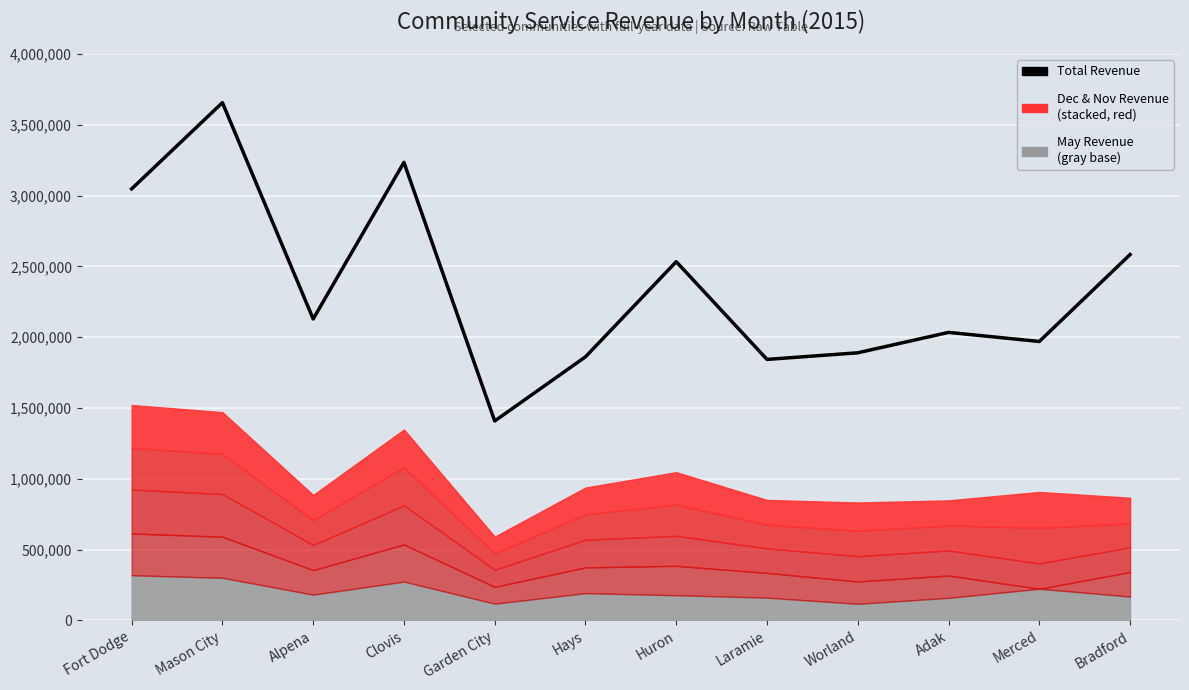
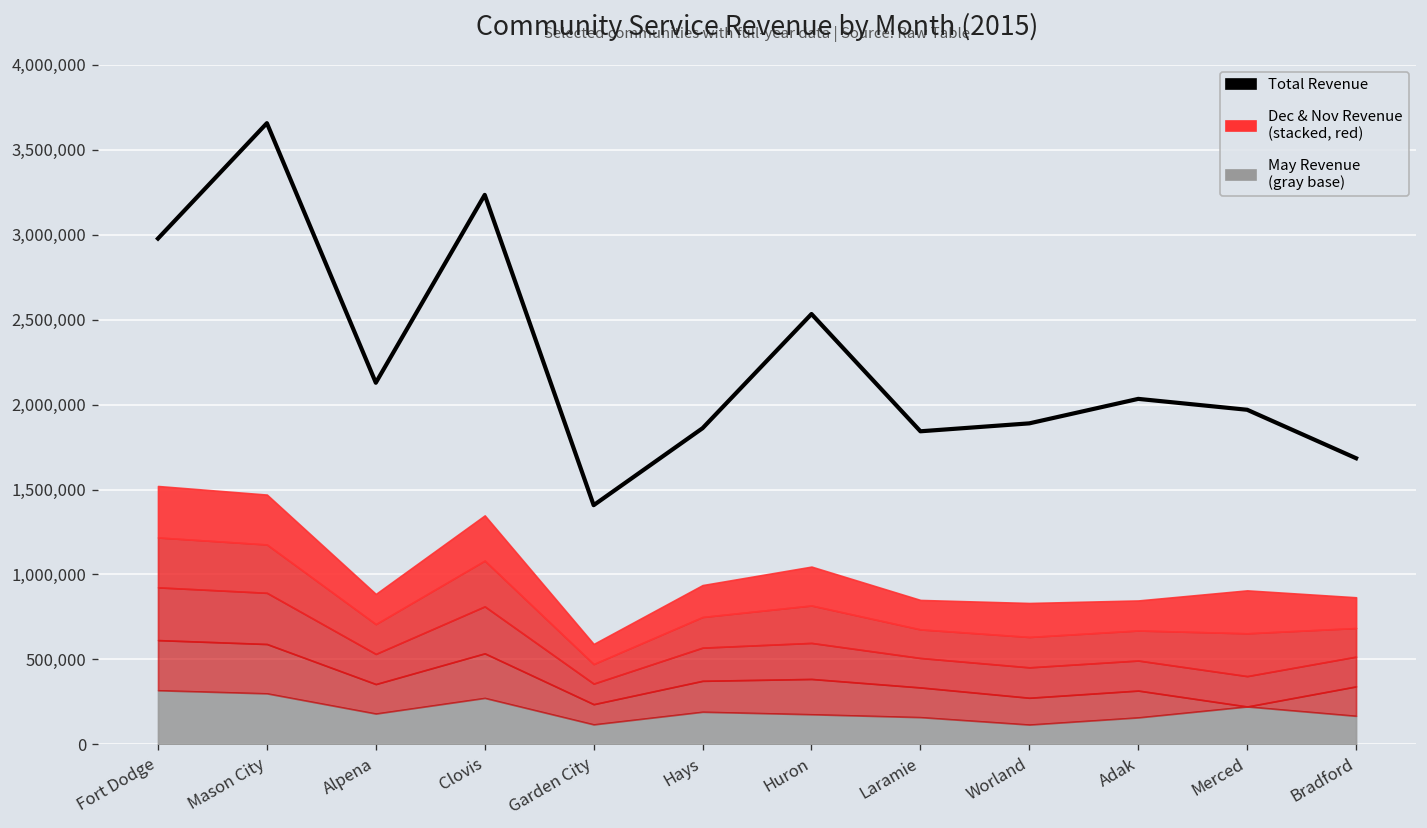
Total Revenue, Fort Dodge: 3,050,000 -> 2,980,000
Total Revenue, Bradford: 2,580,000 -> 1,680,000
